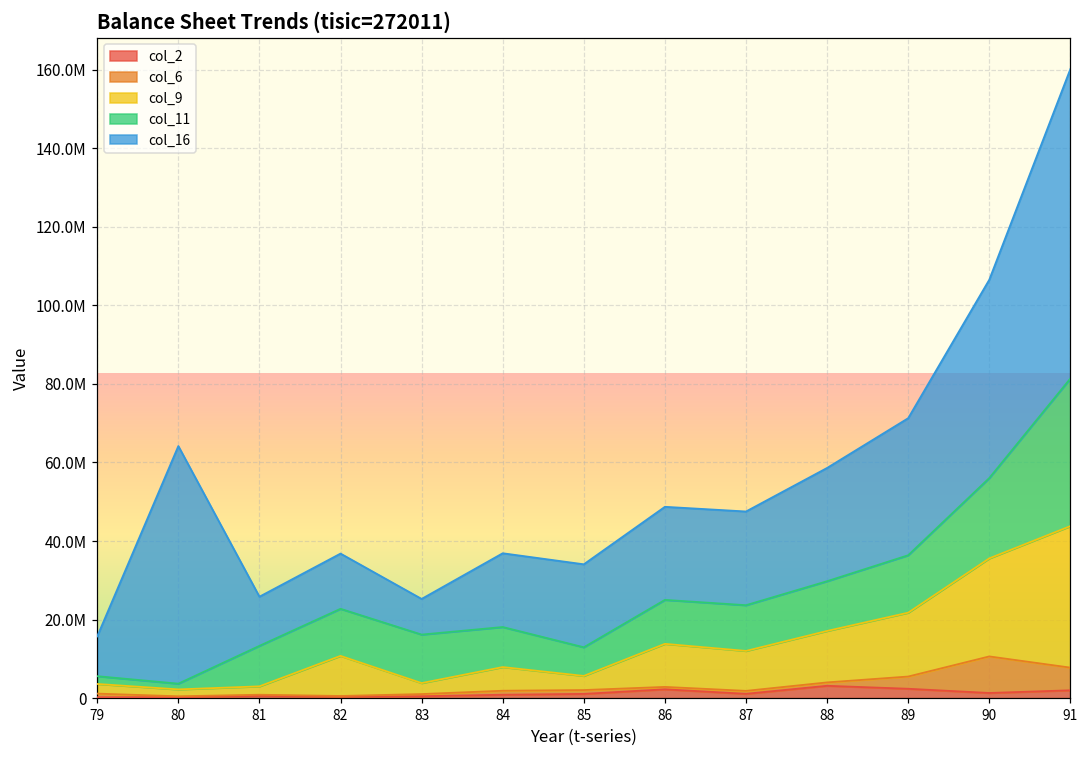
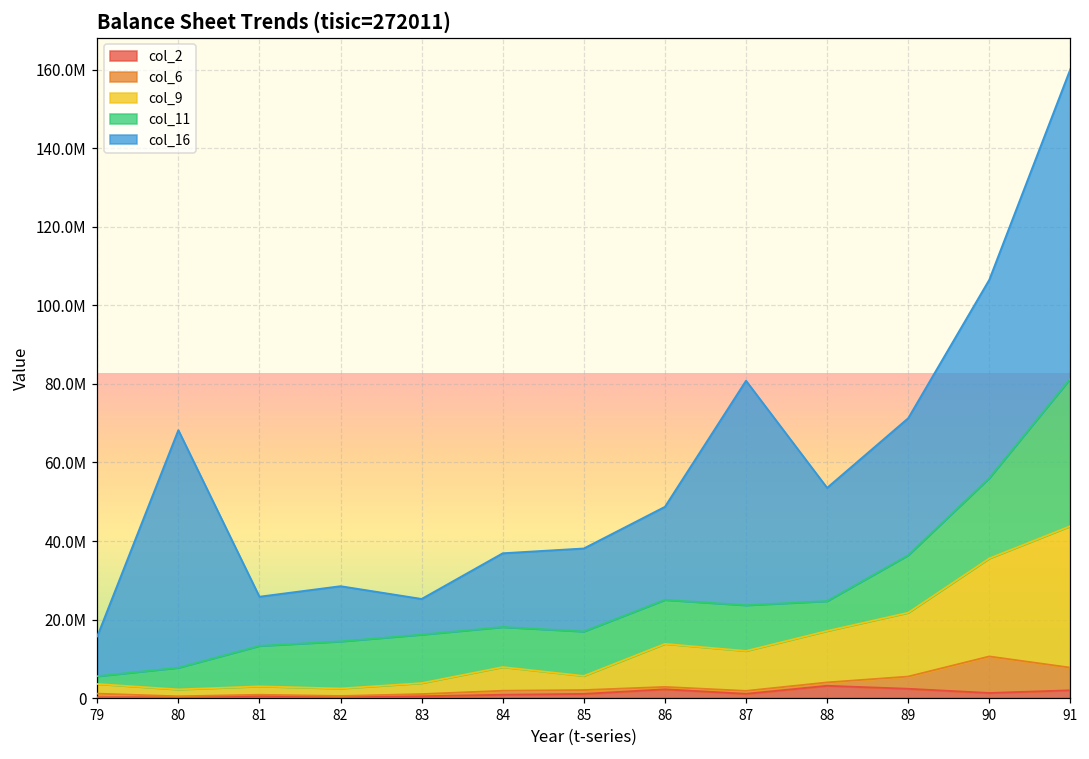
col_11, 80: 1000000 -> 6000000
col_9, 82: 10000000 -> 2000000
col_11, 85: 7000000 -> 11000000
col_16, 87: 24000000 -> 57000000
col_11, 88: 13000000 -> 8000000
